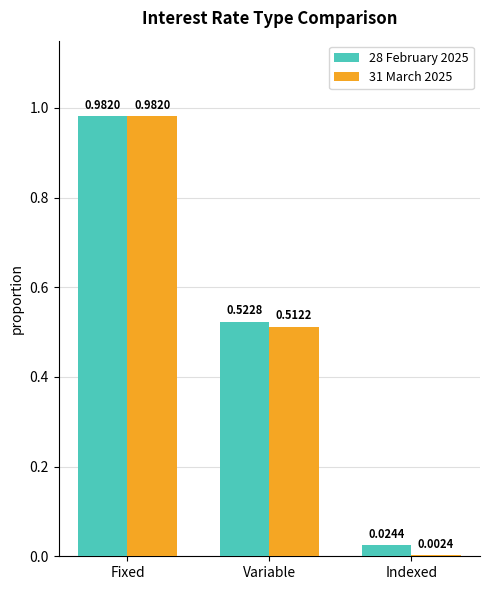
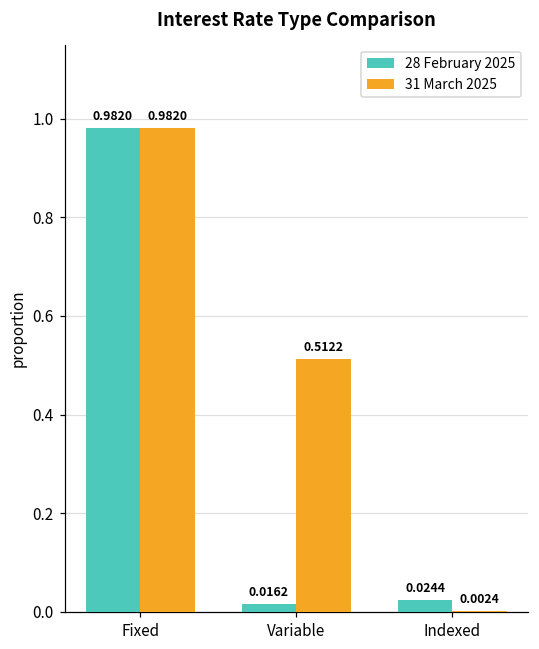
28 February 2025, Variable: 0.5228 -> 0.0162
